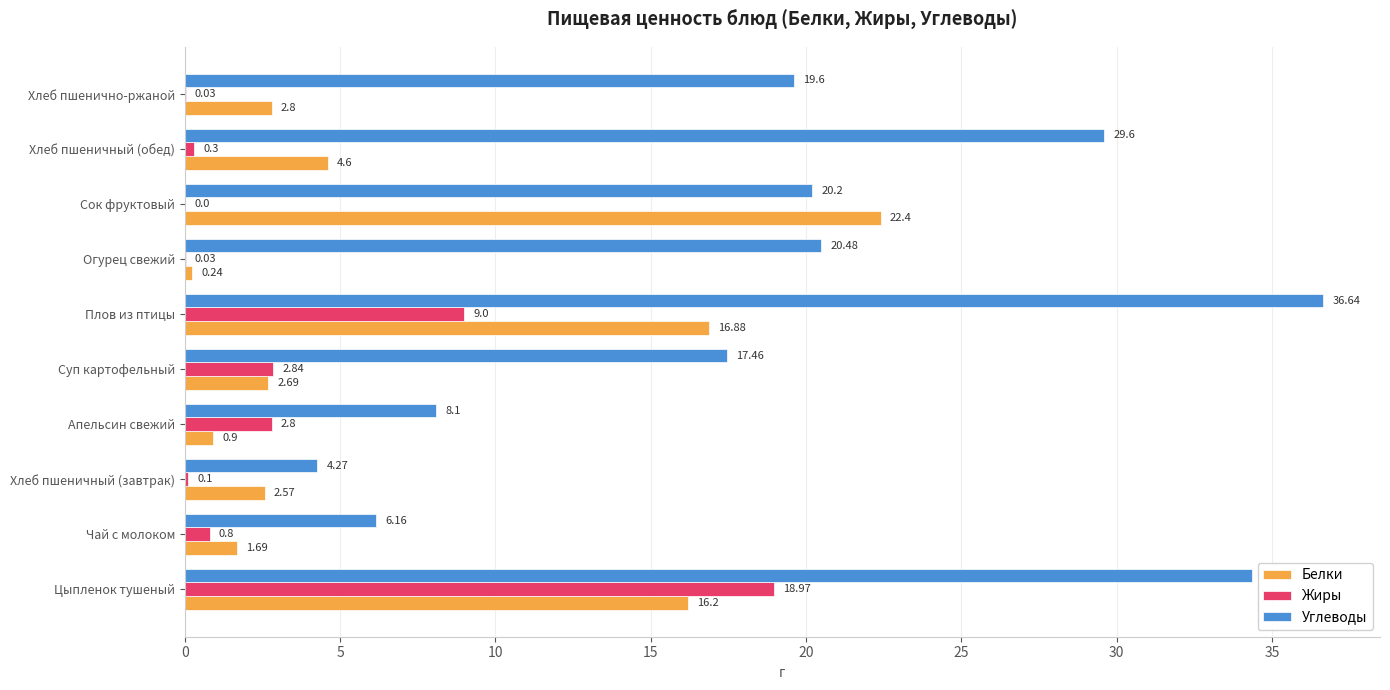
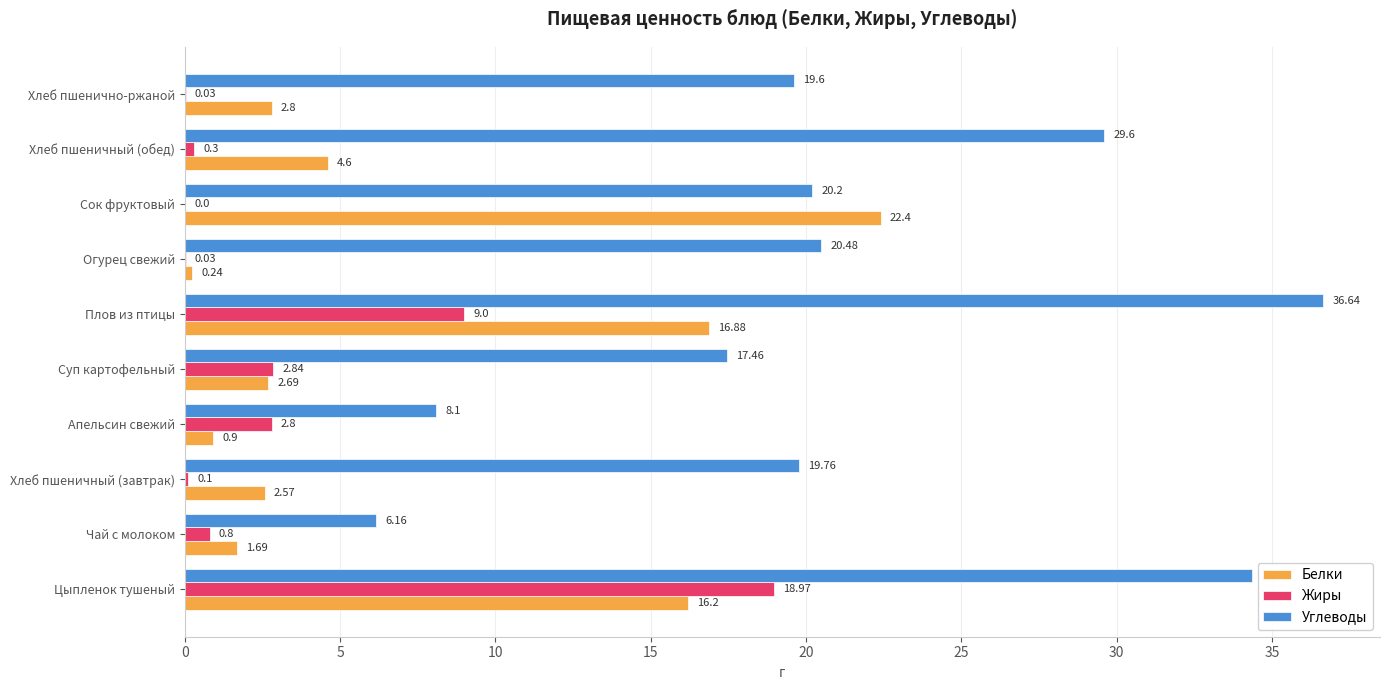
Углеводы, Хлеб пшеничный (завтрак): 4.27 -> 19.76
